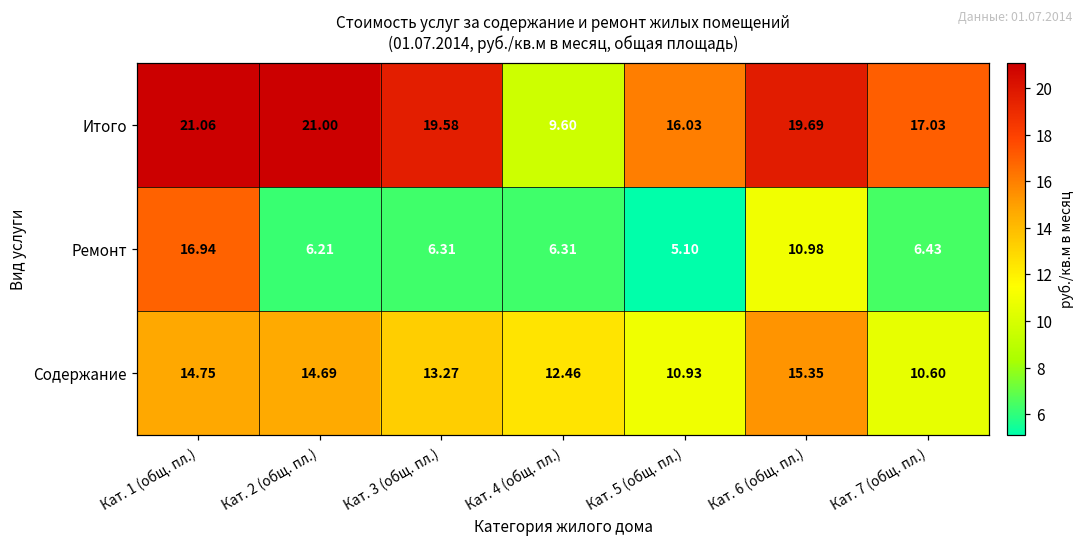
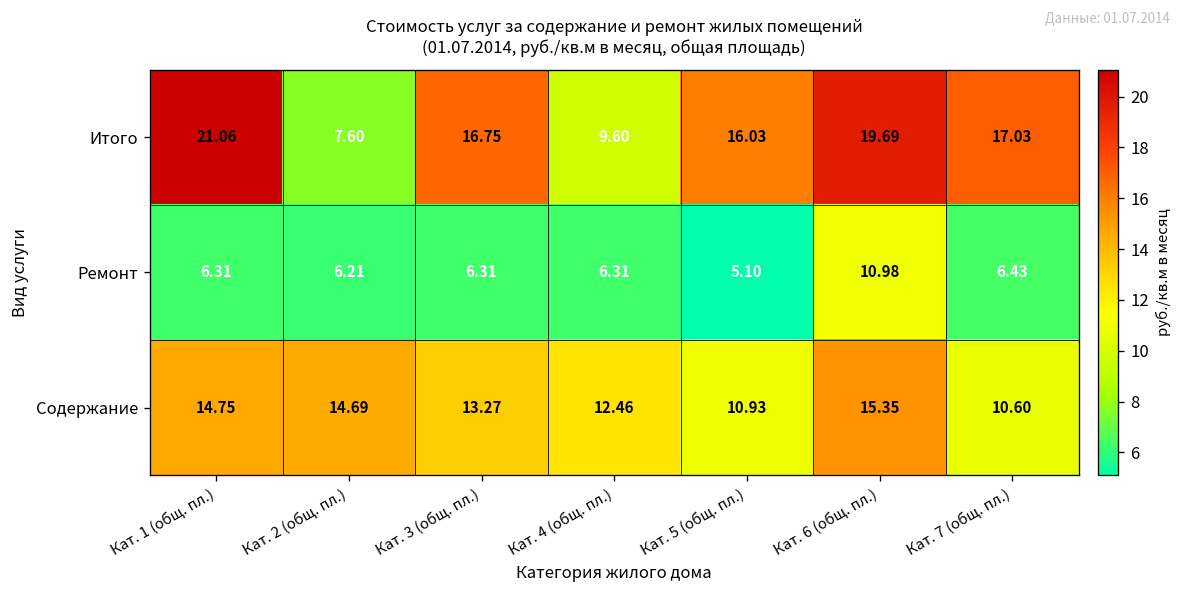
Итого, Кат. 2 (общ. пл.): 21.00 -> 7.60
Итого, Кат. 3 (общ. пл.): 19.58 -> 16.75
Ремонт, Кат. 1 (общ. пл.): 16.94 -> 6.31
